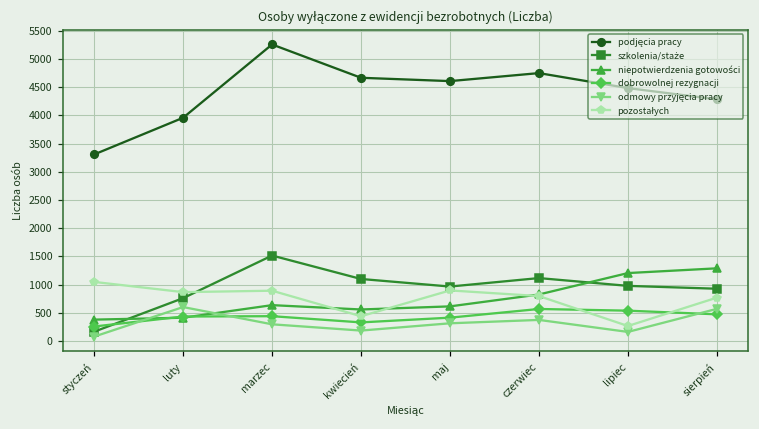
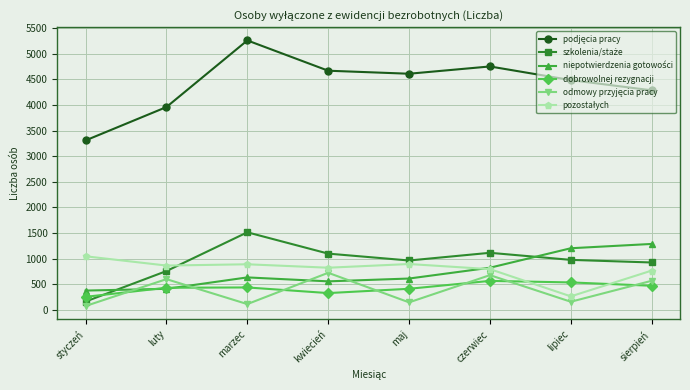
odmowy przyjęcia pracy, marzec: 300 -> 100
odmowy przyjęcia pracy, kwiecień: 200 -> 700
pozostałych, kwiecień: 400 -> 800
odmowy przyjęcia pracy, maj: 300 -> 100
odmowy przyjęcia pracy, czerwiec: 400 -> 700
